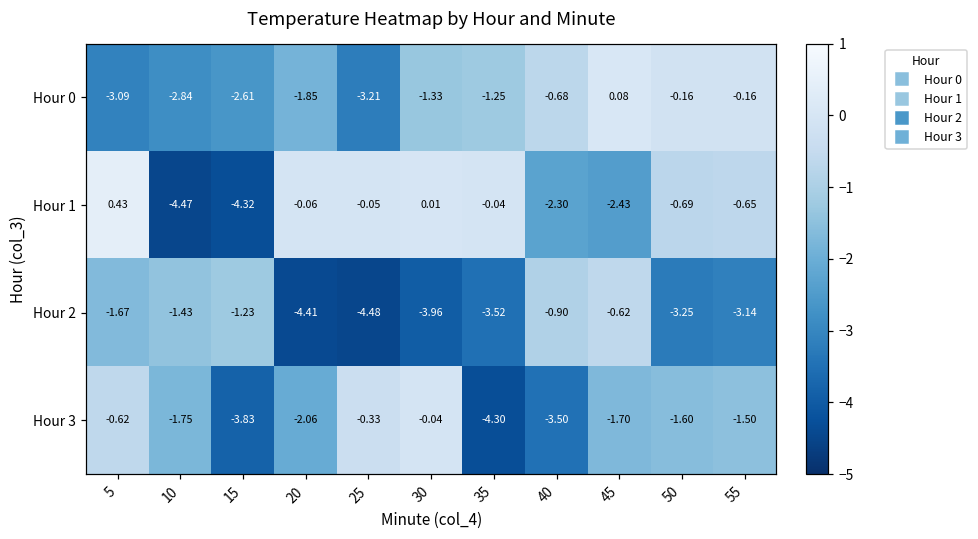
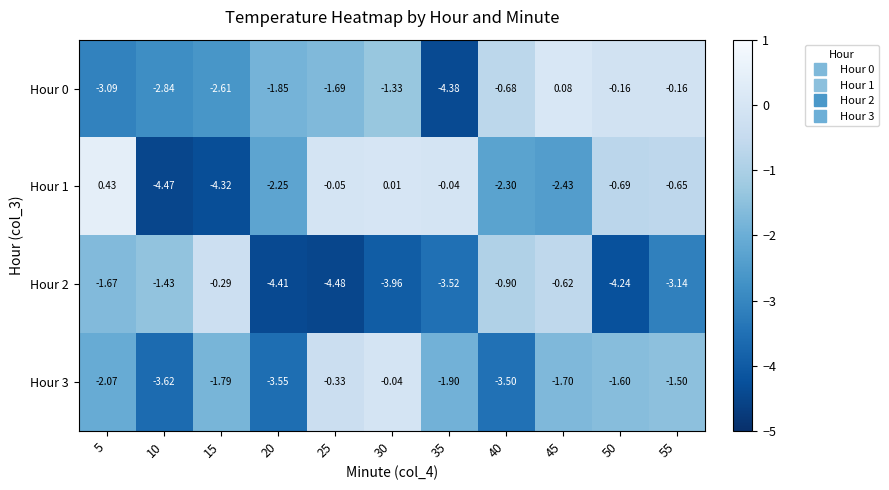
Hour 0, 25: -3.21 -> -1.69
Hour 0, 35: -1.25 -> -4.38
Hour 1, 20: -0.06 -> -2.25
Hour 2, 15: -1.23 -> -0.29
Hour 2, 50: -3.25 -> -4.24
Hour 3, 5: -0.62 -> -2.07
Hour 3, 10: -1.75 -> -3.62
Hour 3, 15: -3.83 -> -1.79
Hour 3, 20: -2.06 -> -3.55
Hour 3, 35: -4.30 -> -1.90
